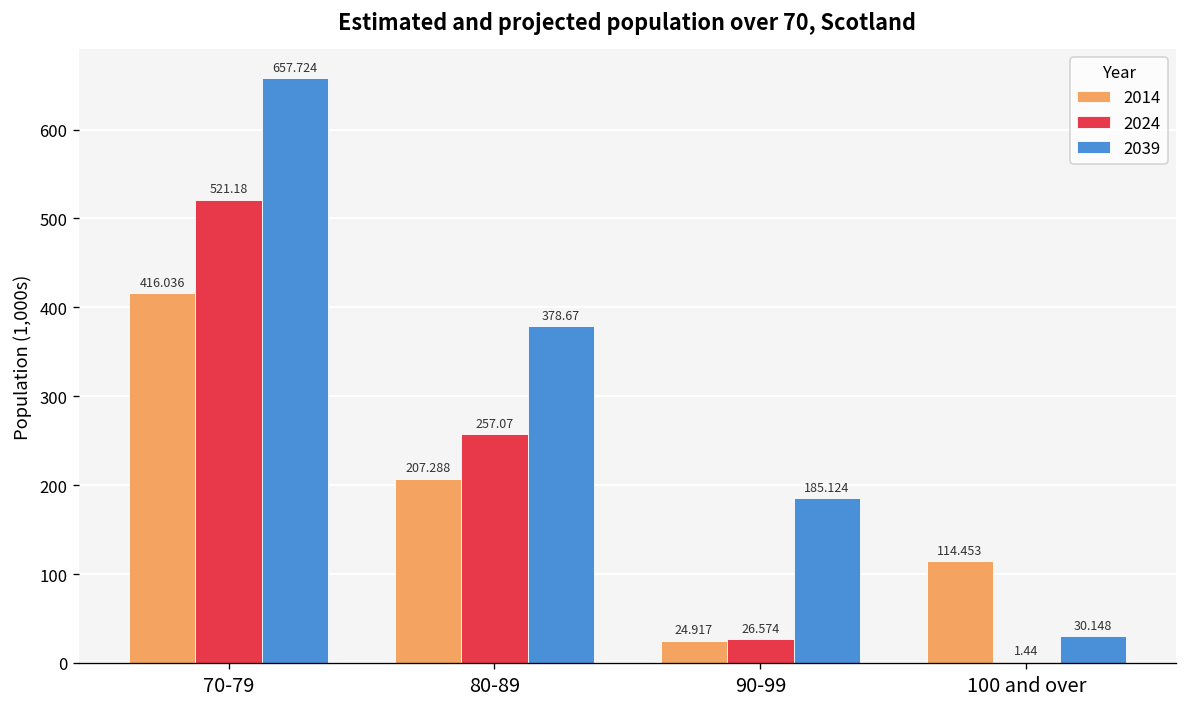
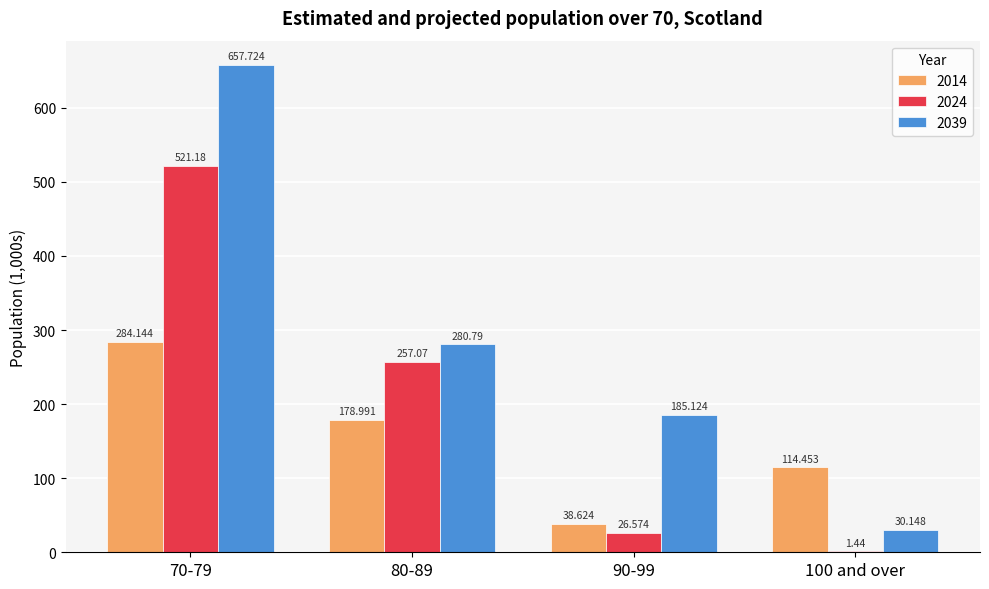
2014, 70-79: 416.036 -> 284.144
2014, 80-89: 207.288 -> 178.991
2039, 80-89: 378.67 -> 280.79
2014, 90-99: 24.917 -> 38.624
